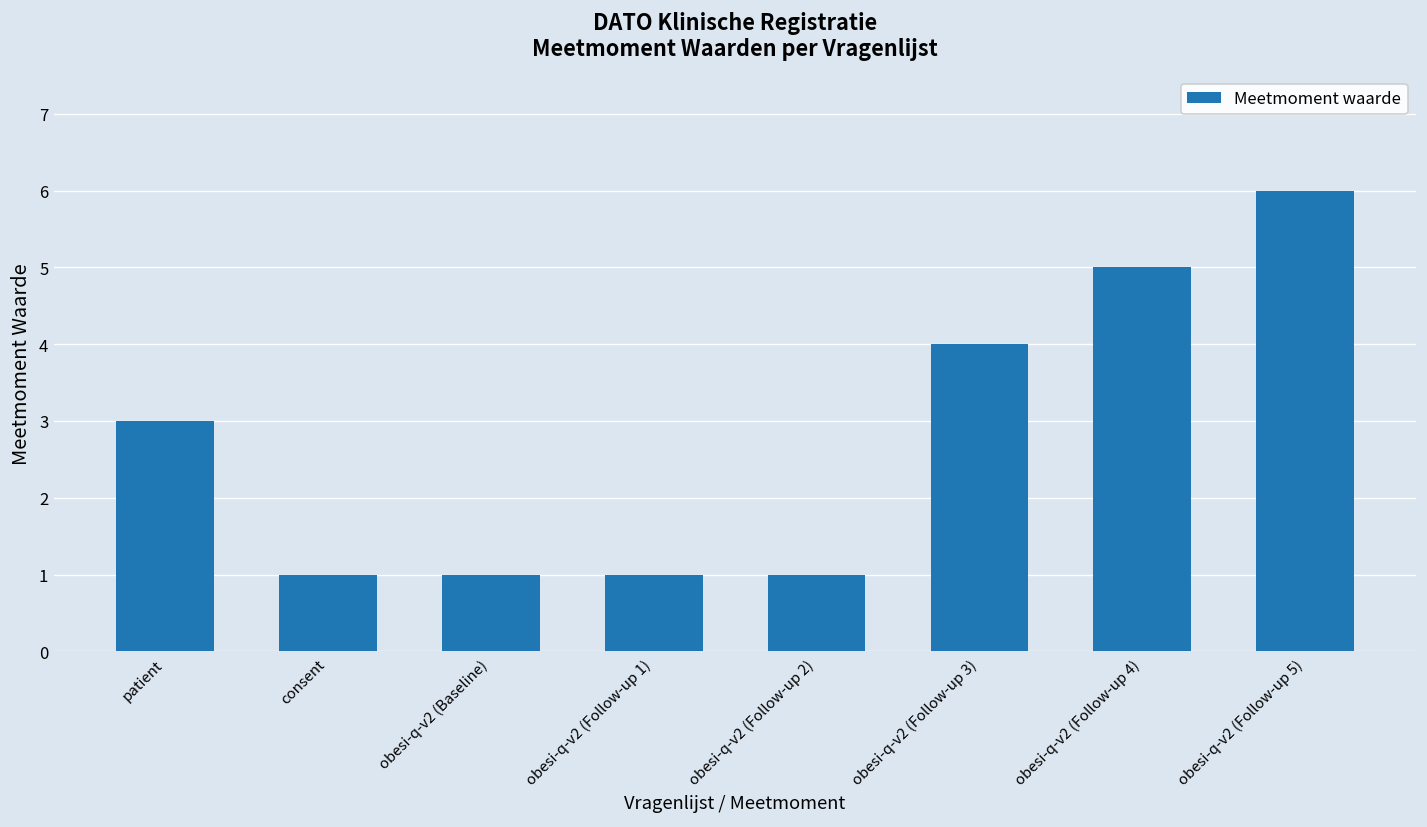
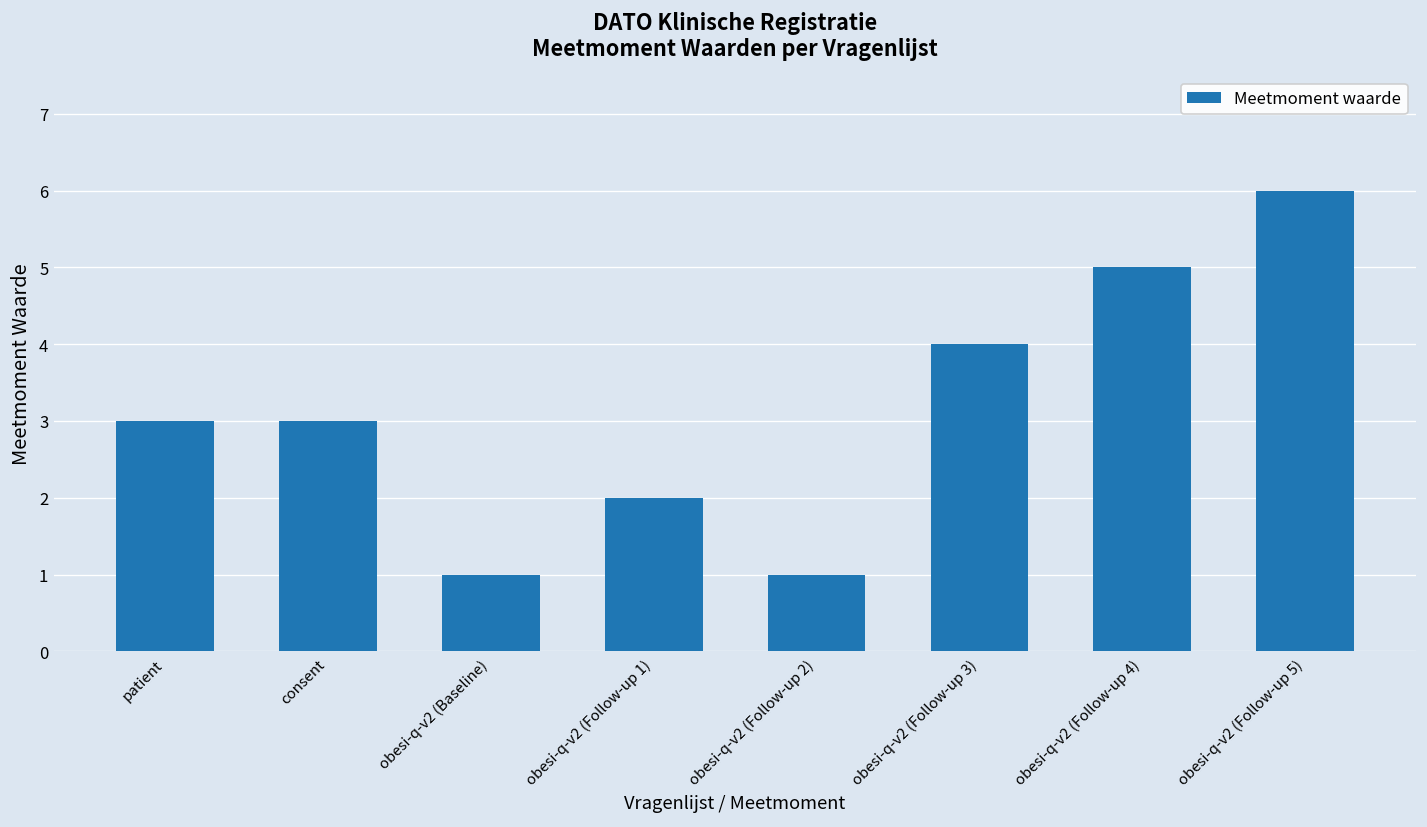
consent: 1 -> 3
obesi-q-v2 (Follow-up 1): 1 -> 2
